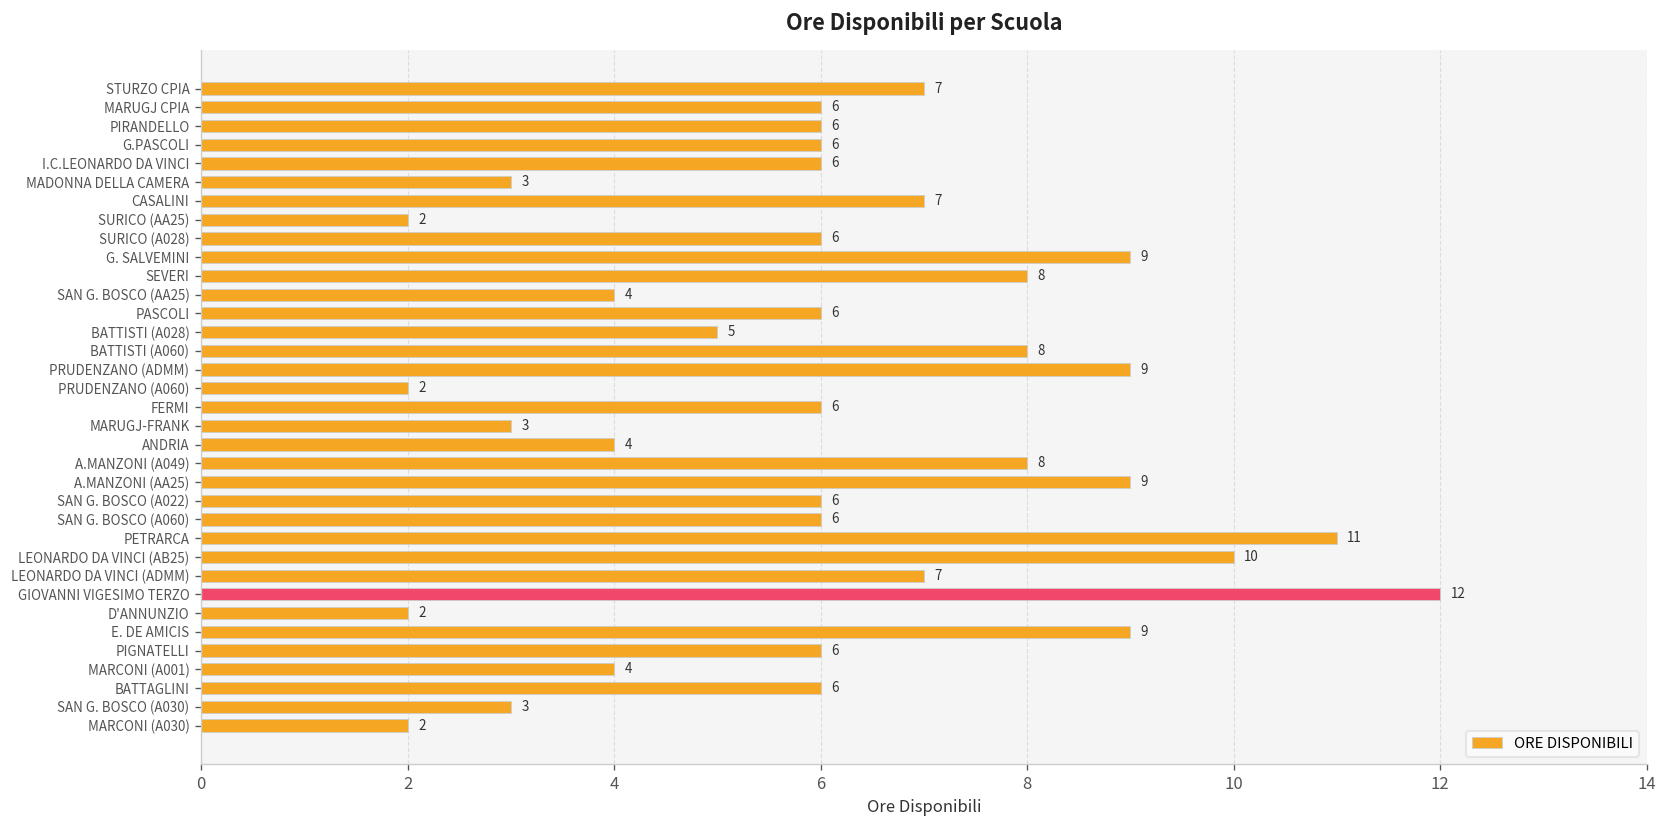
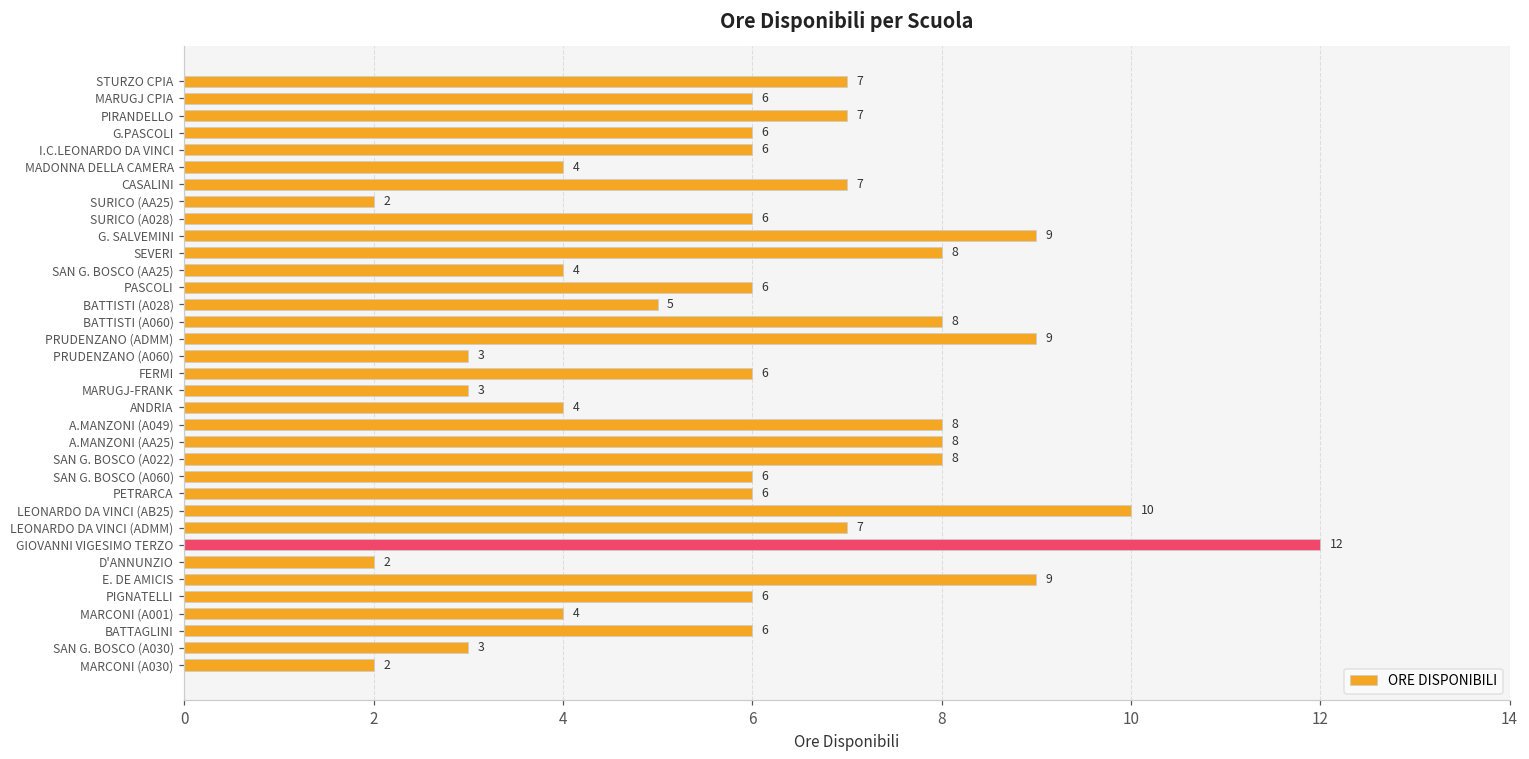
PIRANDELLO: 6 -> 7
MADONNA DELLA CAMERA: 3 -> 4
PRUDENZANO (A060): 2 -> 3
A.MANZONI (AA25): 9 -> 8
SAN G. BOSCO (A022): 6 -> 8
PETRARCA: 11 -> 6
